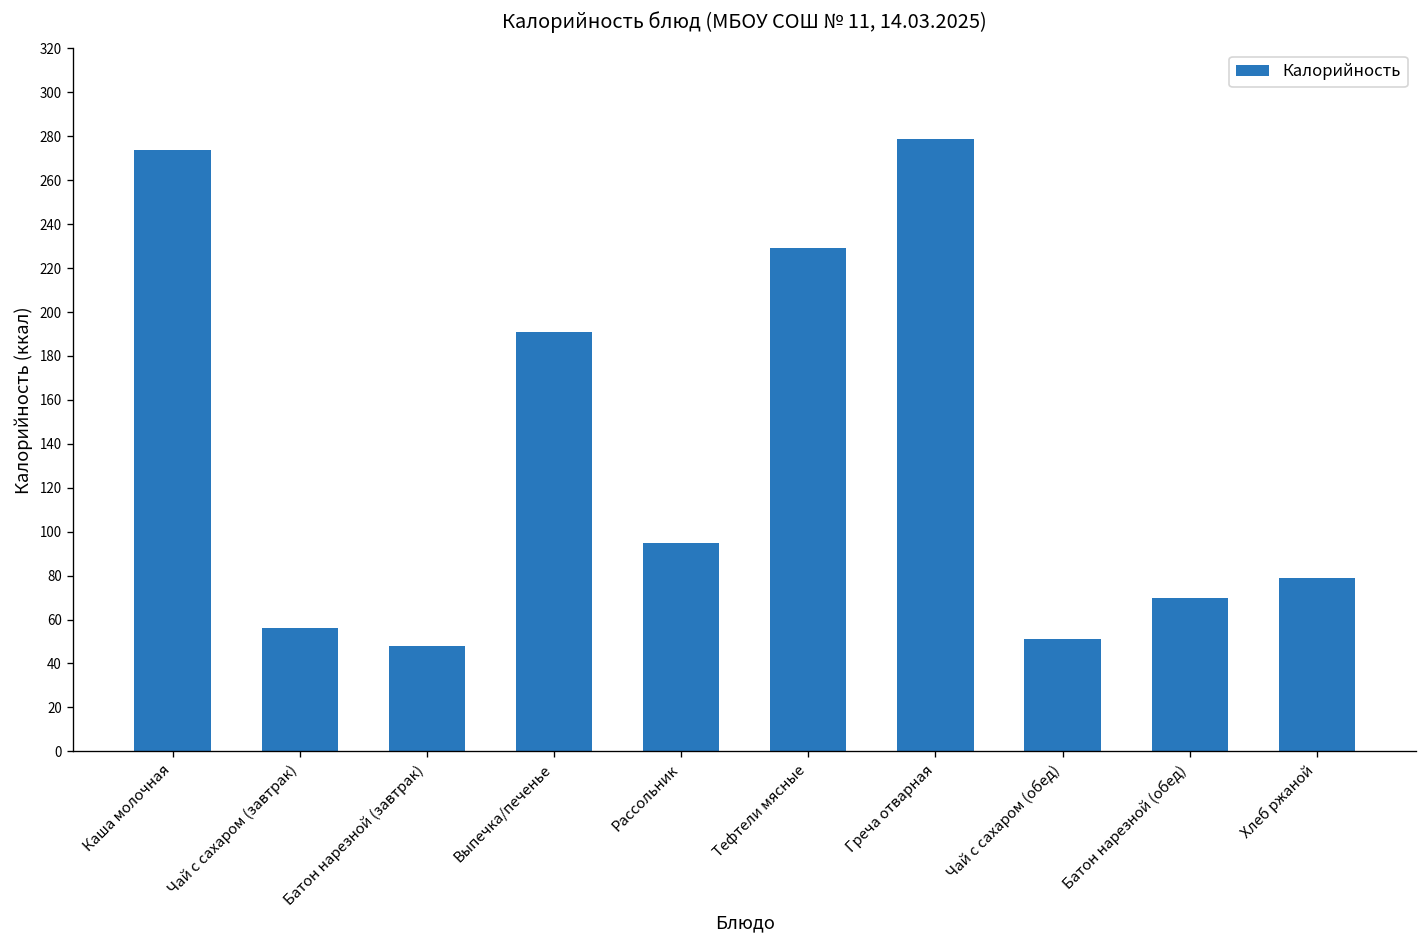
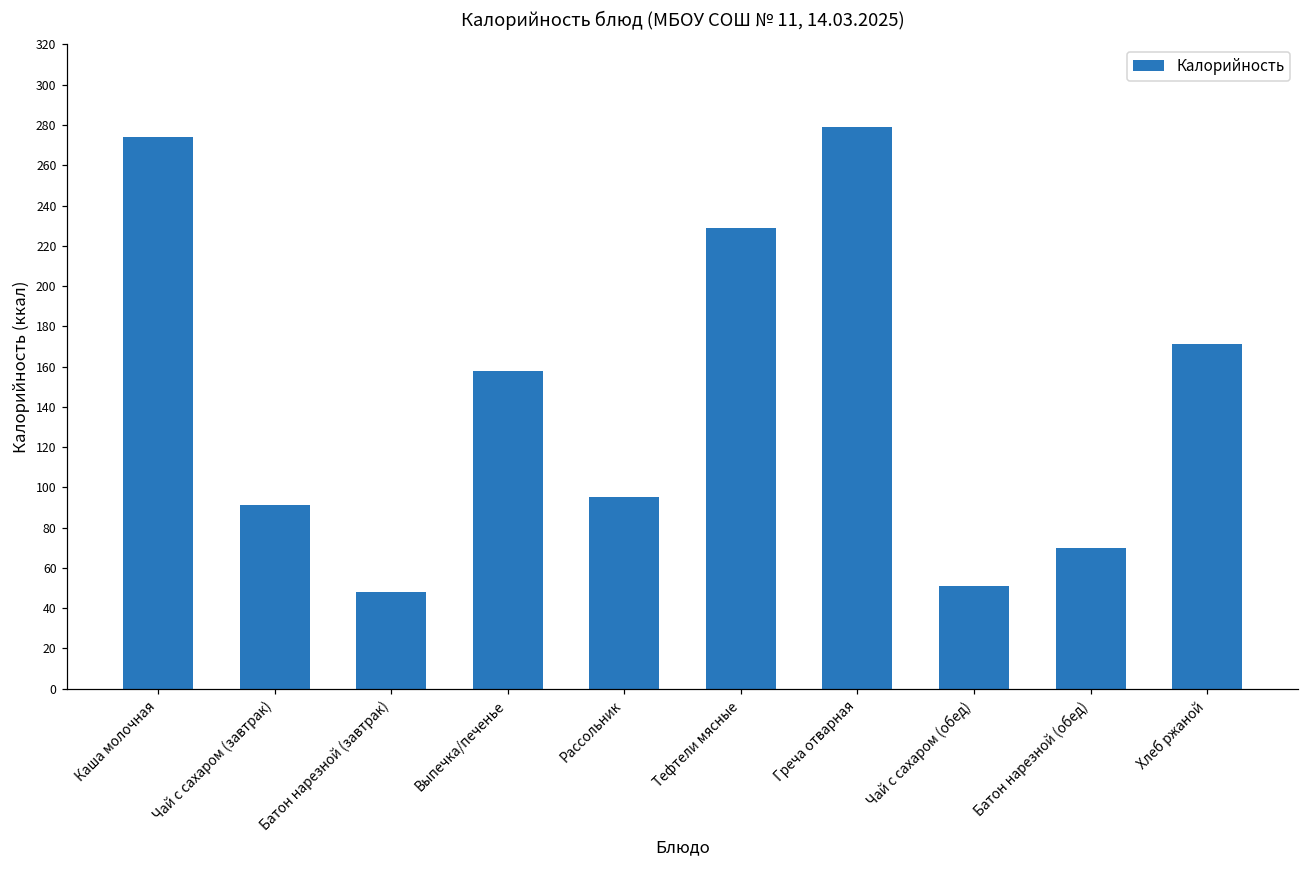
Чай с сахаром (завтрак): 56 -> 91
Выпечка/печенье: 191 -> 158
Хлеб ржаной: 79 -> 171
